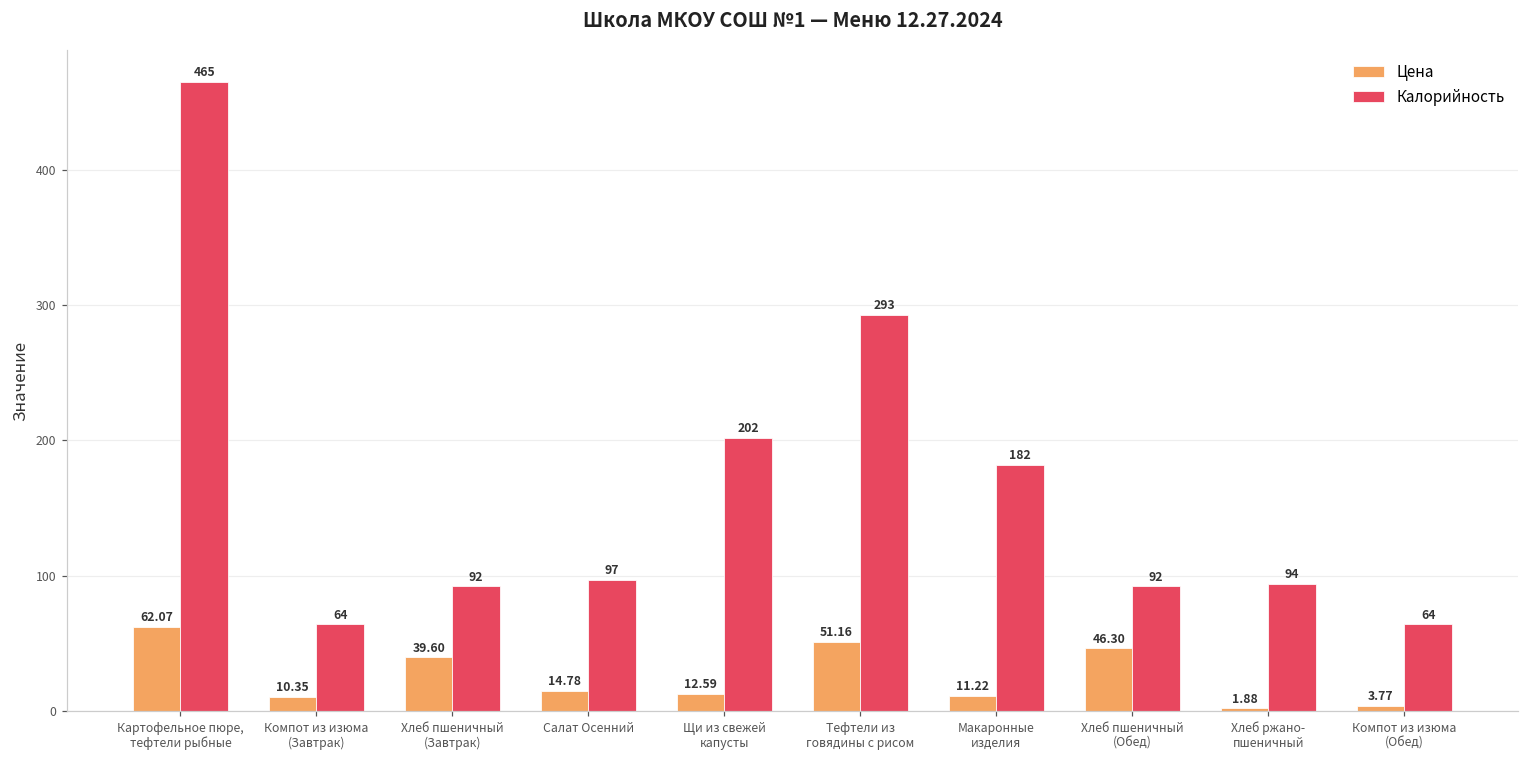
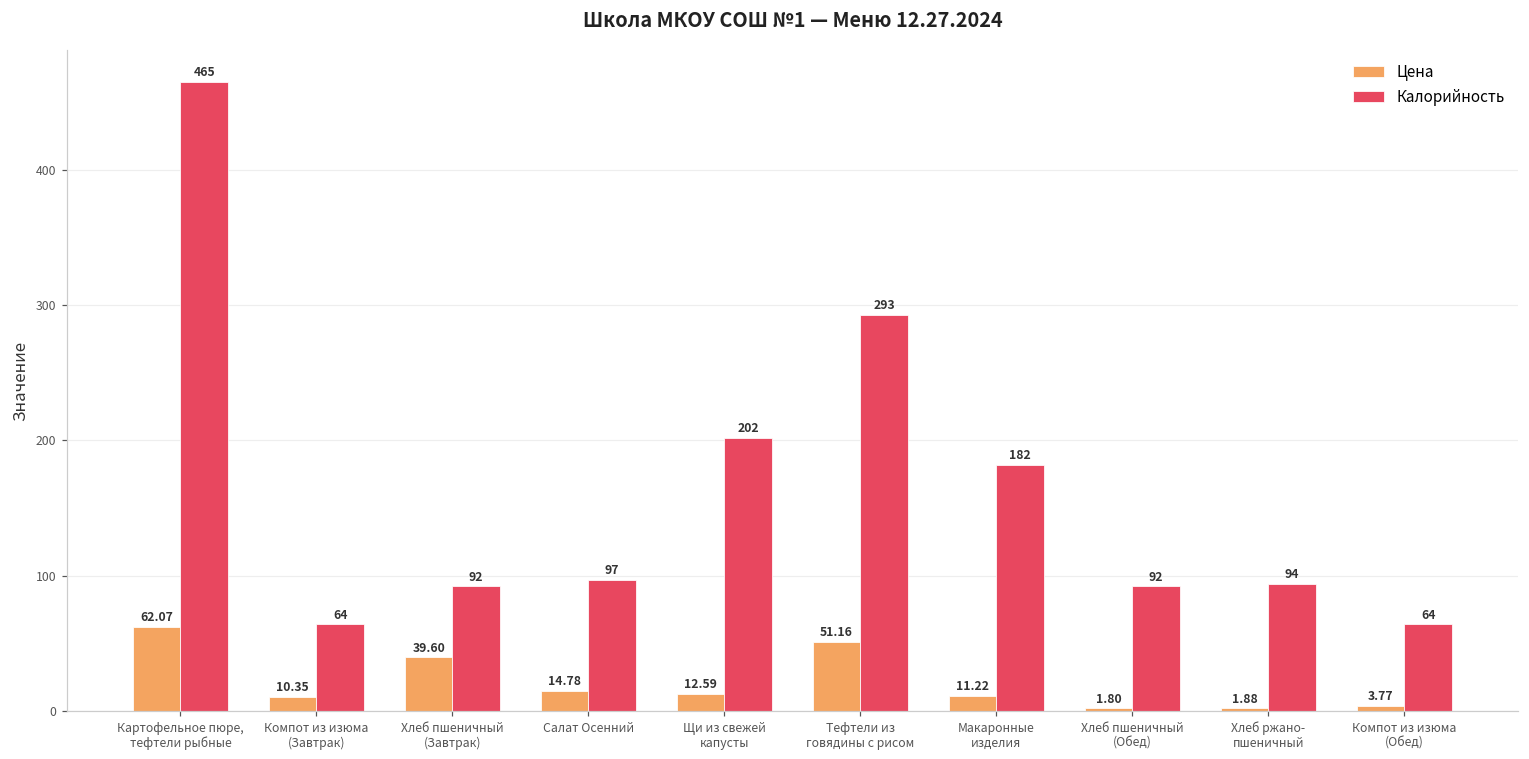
Цена, Хлеб пшеничный (Обед): 46.30 -> 1.80
